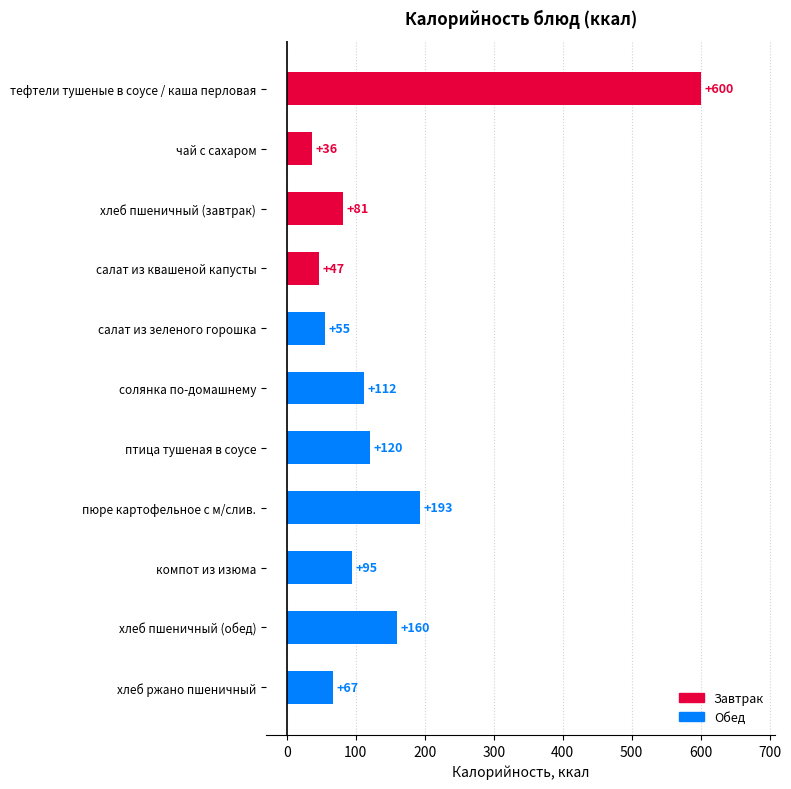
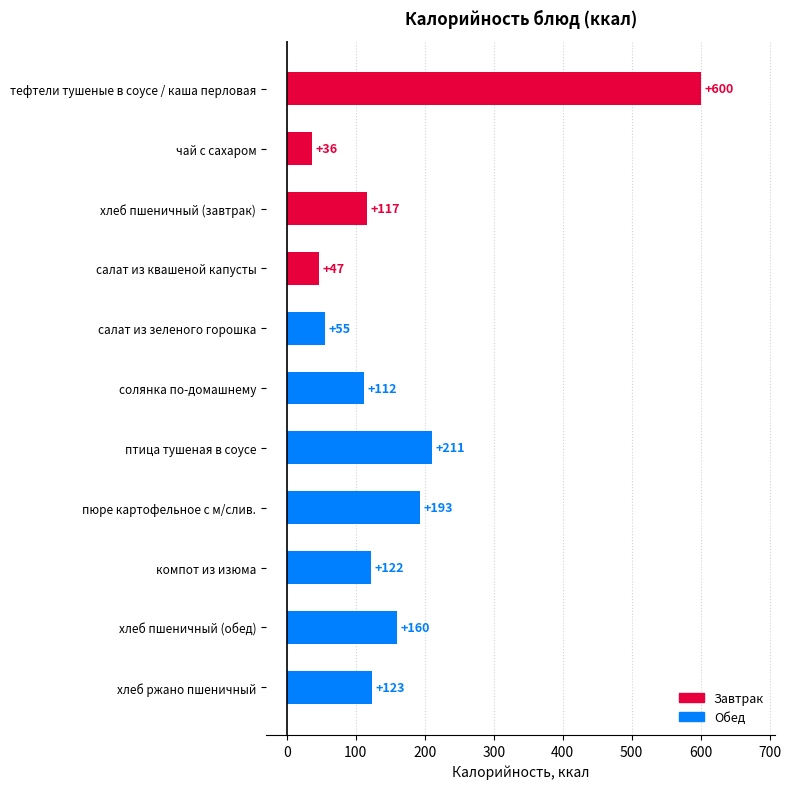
хлеб пшеничный (завтрак): +81 -> +117
птица тушеная в соусе: +120 -> +211
компот из изюма: +95 -> +122
хлеб ржано пшеничный: +67 -> +123
